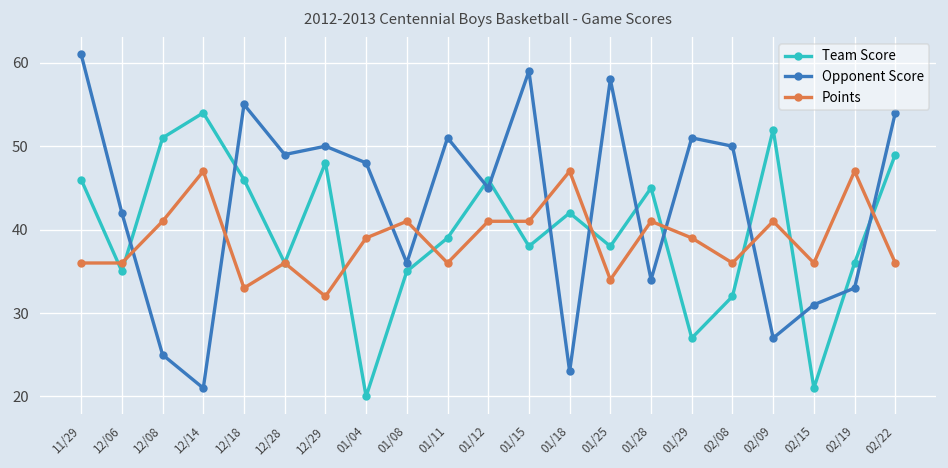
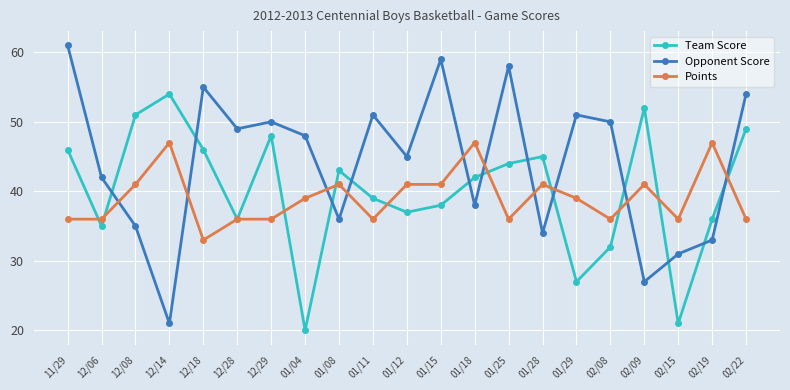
Opponent Score, 12/08: 25 -> 35
Points, 12/29: 32 -> 36
Team Score, 01/08: 35 -> 43
Team Score, 01/12: 46 -> 37
Opponent Score, 01/18: 23 -> 38
Team Score, 01/25: 38 -> 44
Points, 01/25: 34 -> 36
